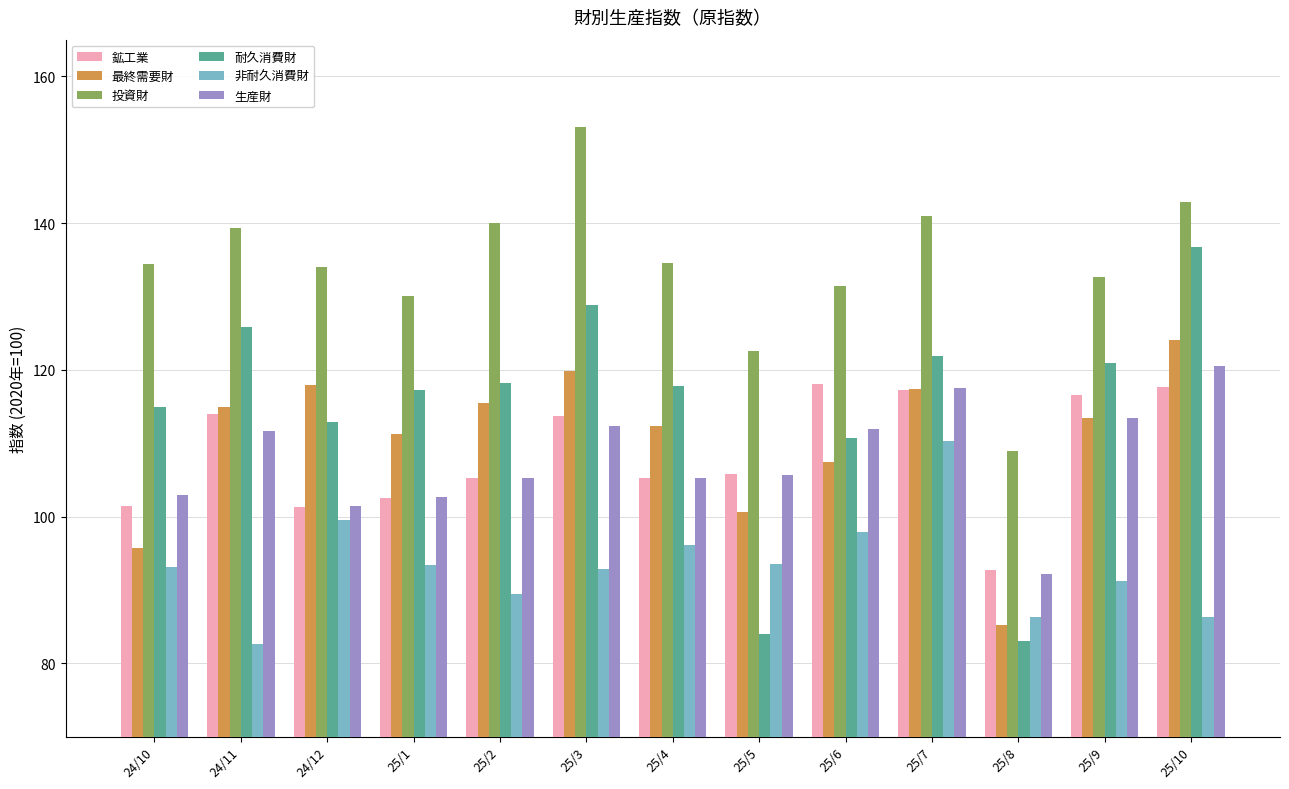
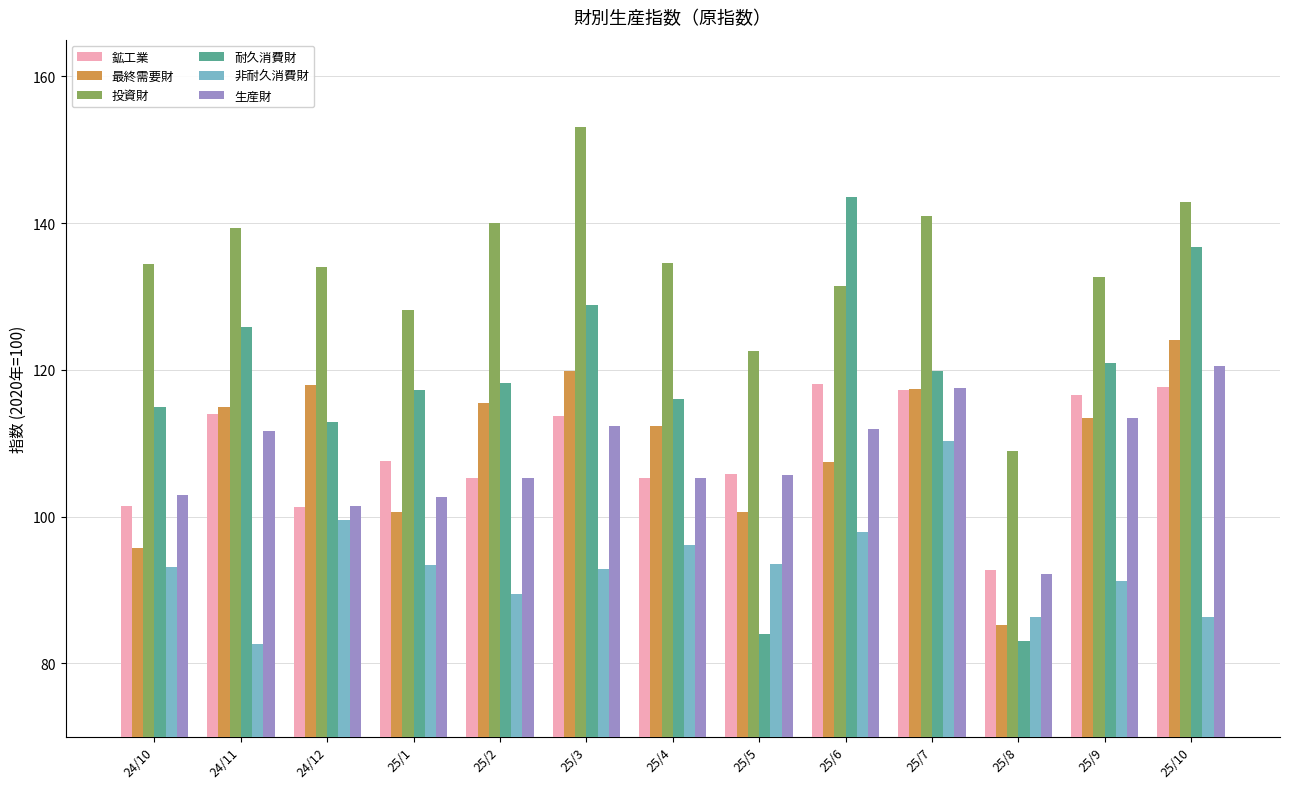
鉱工業, 25/1: 103 -> 108
最終需要財, 25/1: 111 -> 101
投資財, 25/1: 130 -> 128
耐久消費財, 25/4: 118 -> 116
耐久消費財, 25/6: 111 -> 144
耐久消費財, 25/7: 122 -> 120
